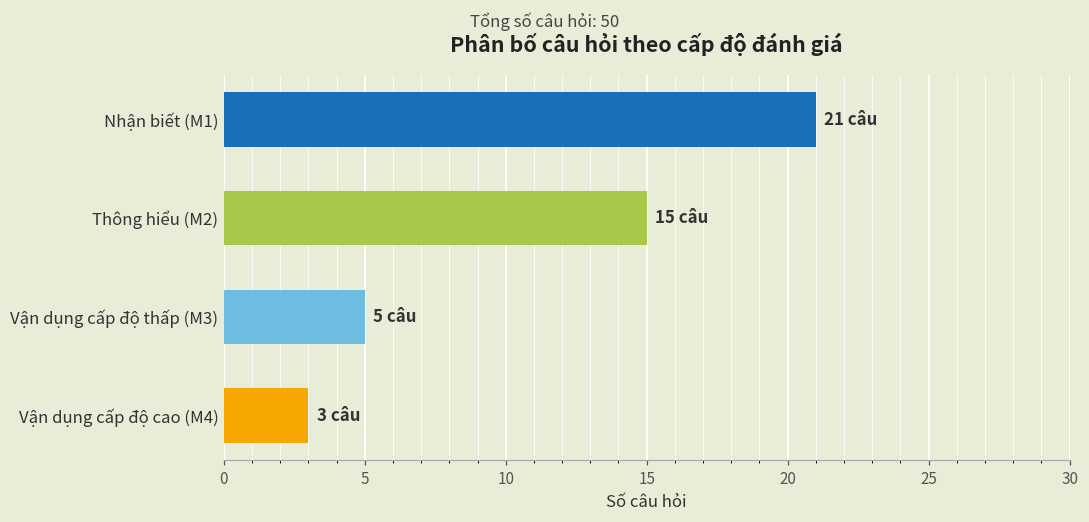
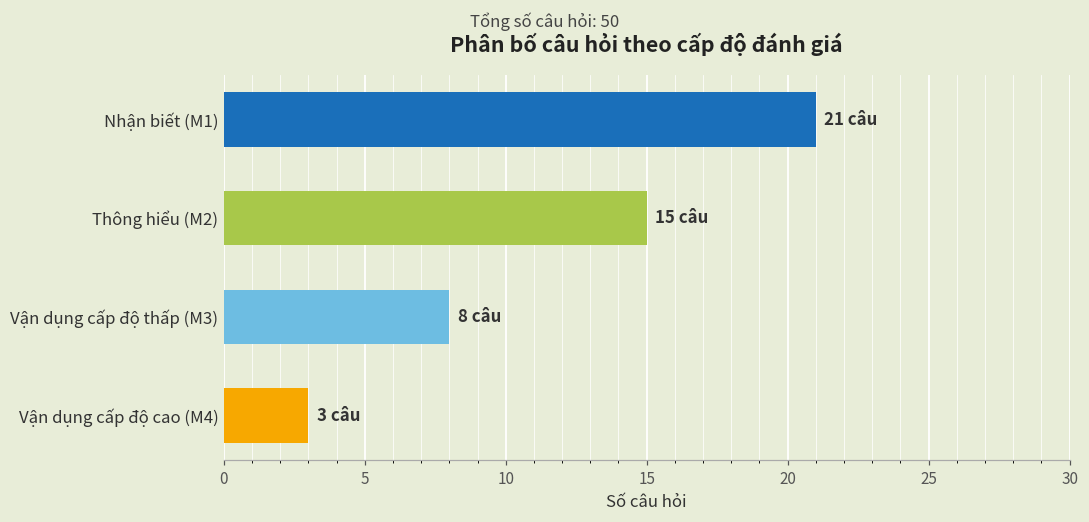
Vận dụng cấp độ thấp (M3): 5 -> 8
